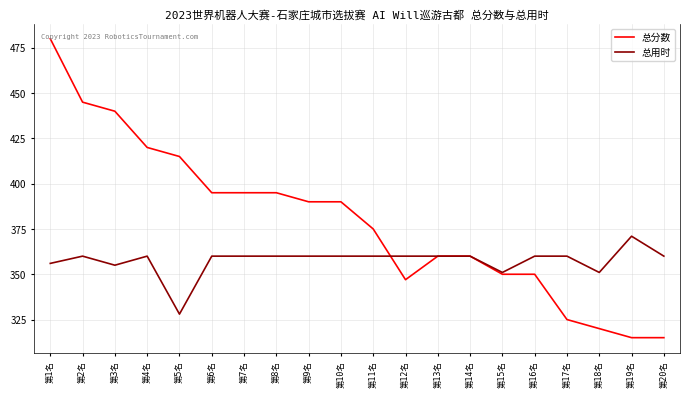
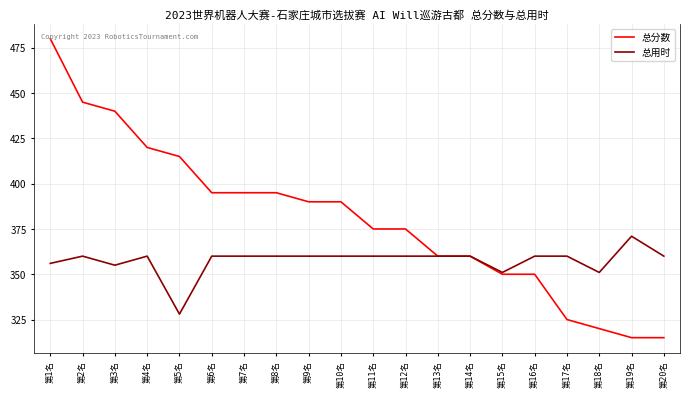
总分数, 第12名: 347 -> 375
